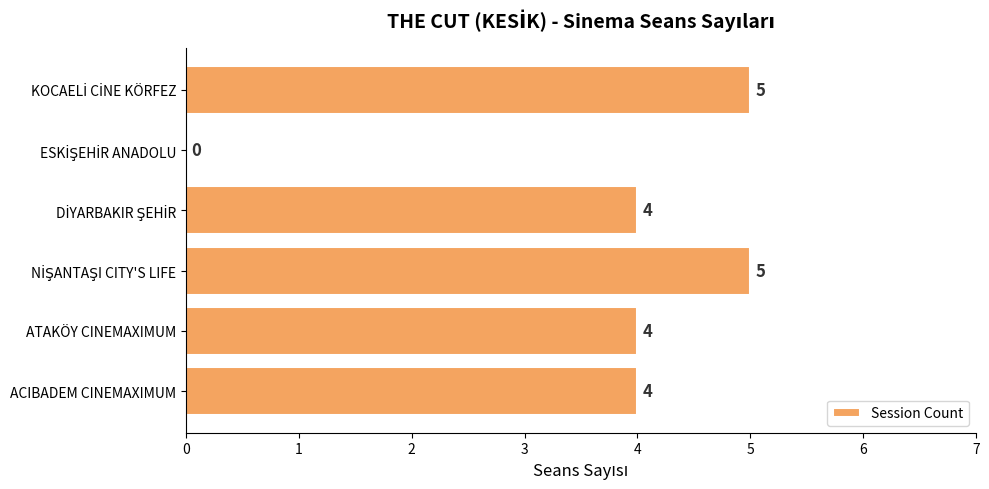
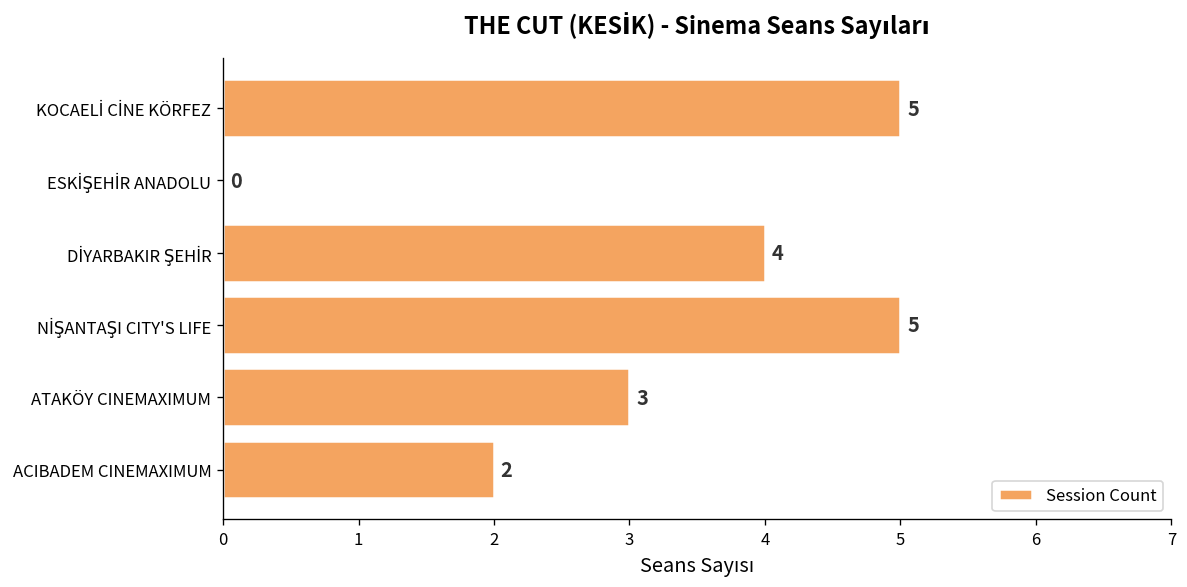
ATAKÖY CINEMAXIMUM: 4 -> 3
ACIBADEM CINEMAXIMUM: 4 -> 2
